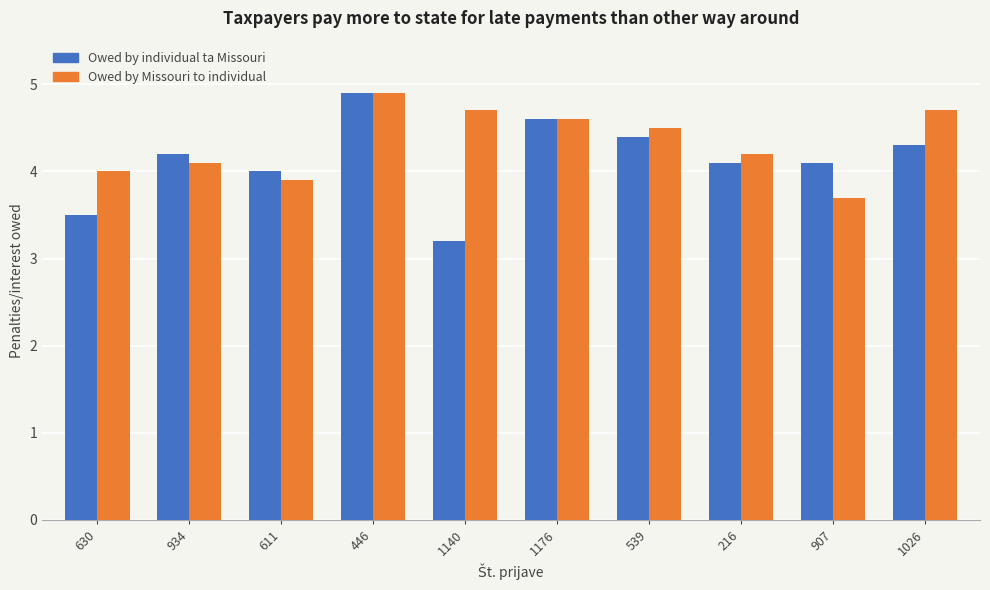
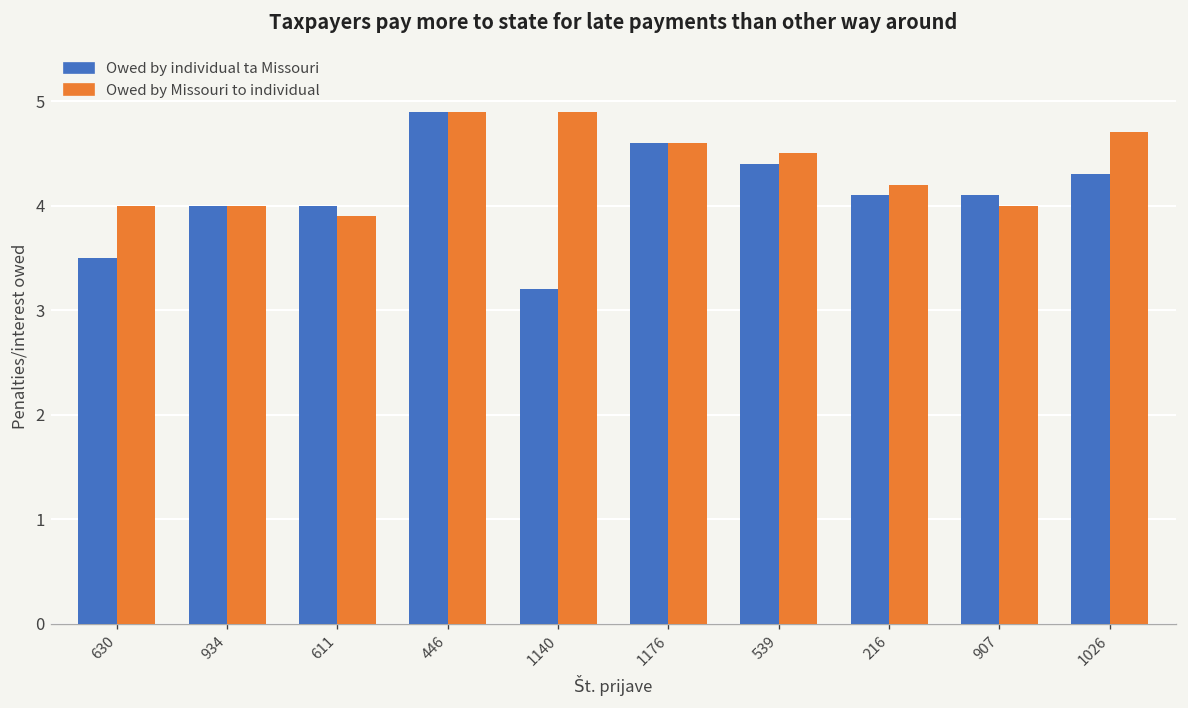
Owed by individual ta Missouri, 934: 4.2 -> 4.0
Owed by Missouri to individual, 934: 4.1 -> 4.0
Owed by Missouri to individual, 1140: 4.7 -> 4.9
Owed by Missouri to individual, 907: 3.7 -> 4.0
